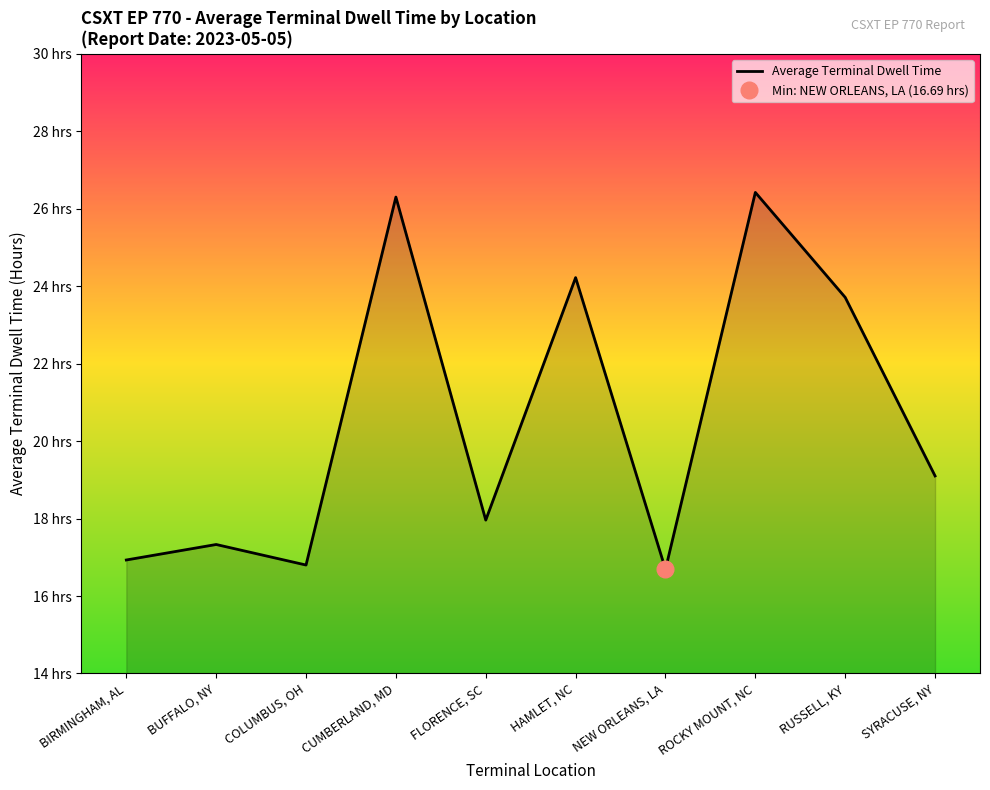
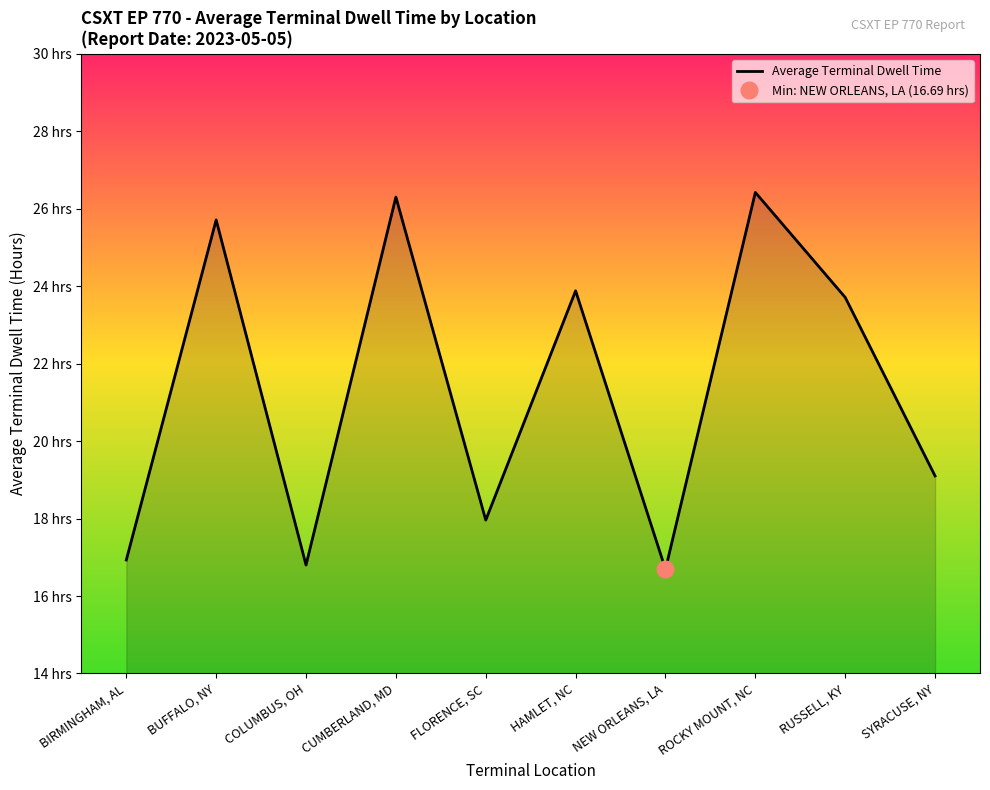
Average Terminal Dwell Time, BUFFALO, NY: 17.3 hrs -> 25.7 hrs
Average Terminal Dwell Time, HAMLET, NC: 24.2 hrs -> 23.9 hrs
